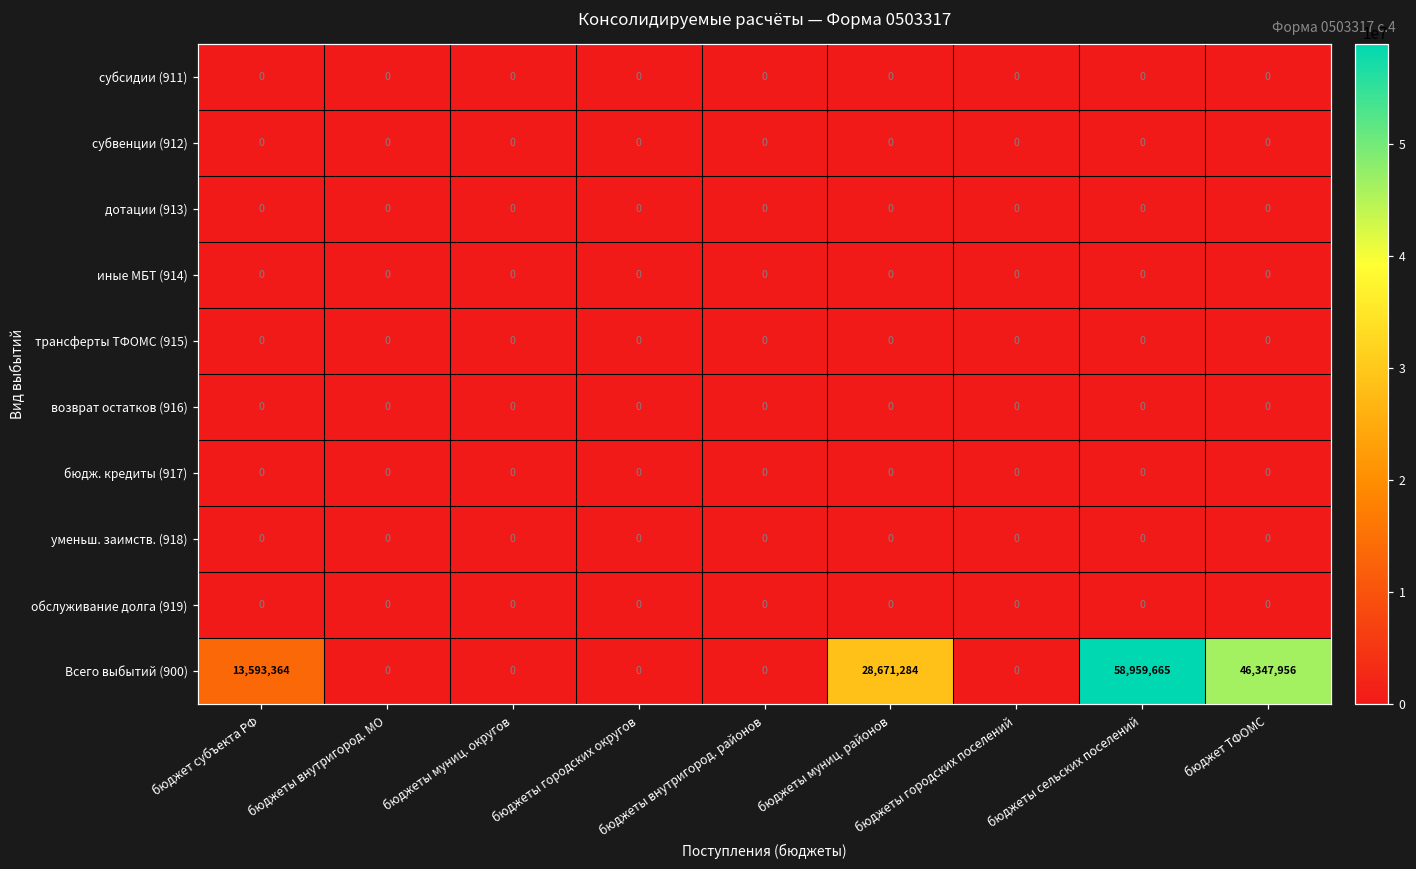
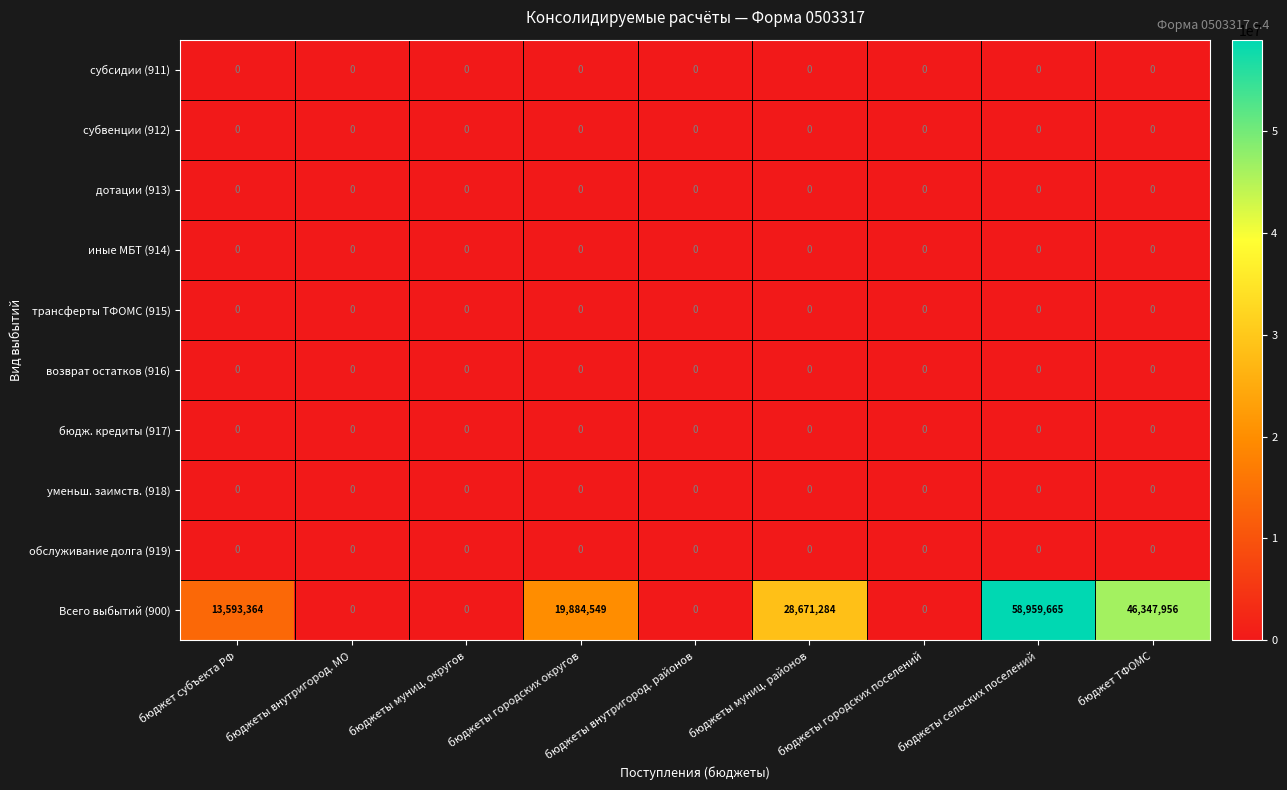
Всего выбытий (900), бюджеты городских округов: 0 -> 19,884,549
